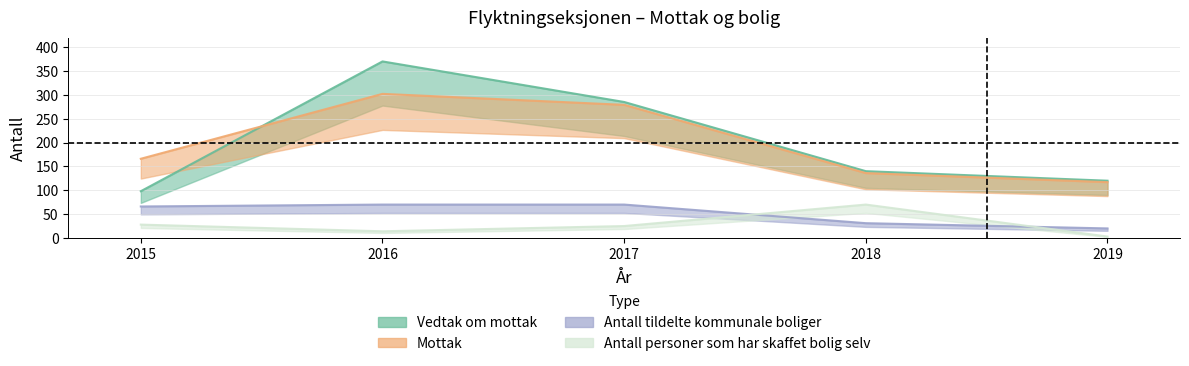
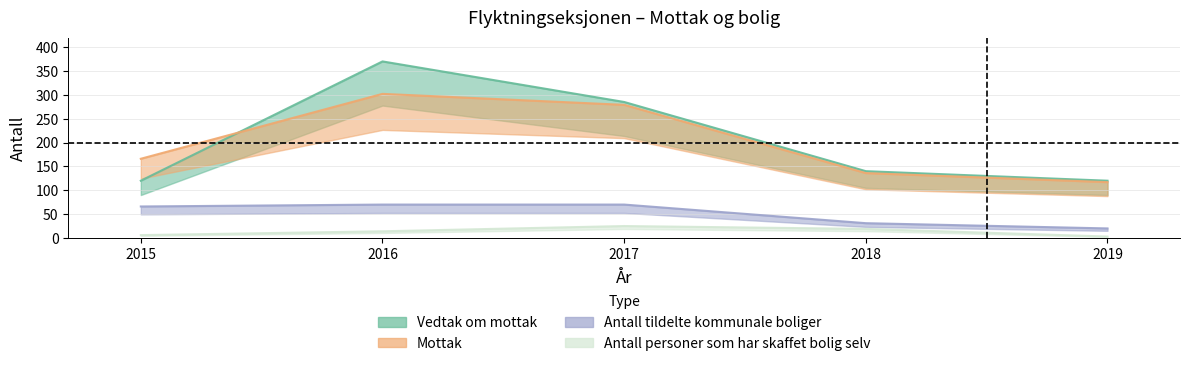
Vedtak om mottak, 2015: 100 -> 120
Antall personer som har skaffet bolig selv, 2015: 30 -> 10
Antall personer som har skaffet bolig selv, 2018: 70 -> 20
